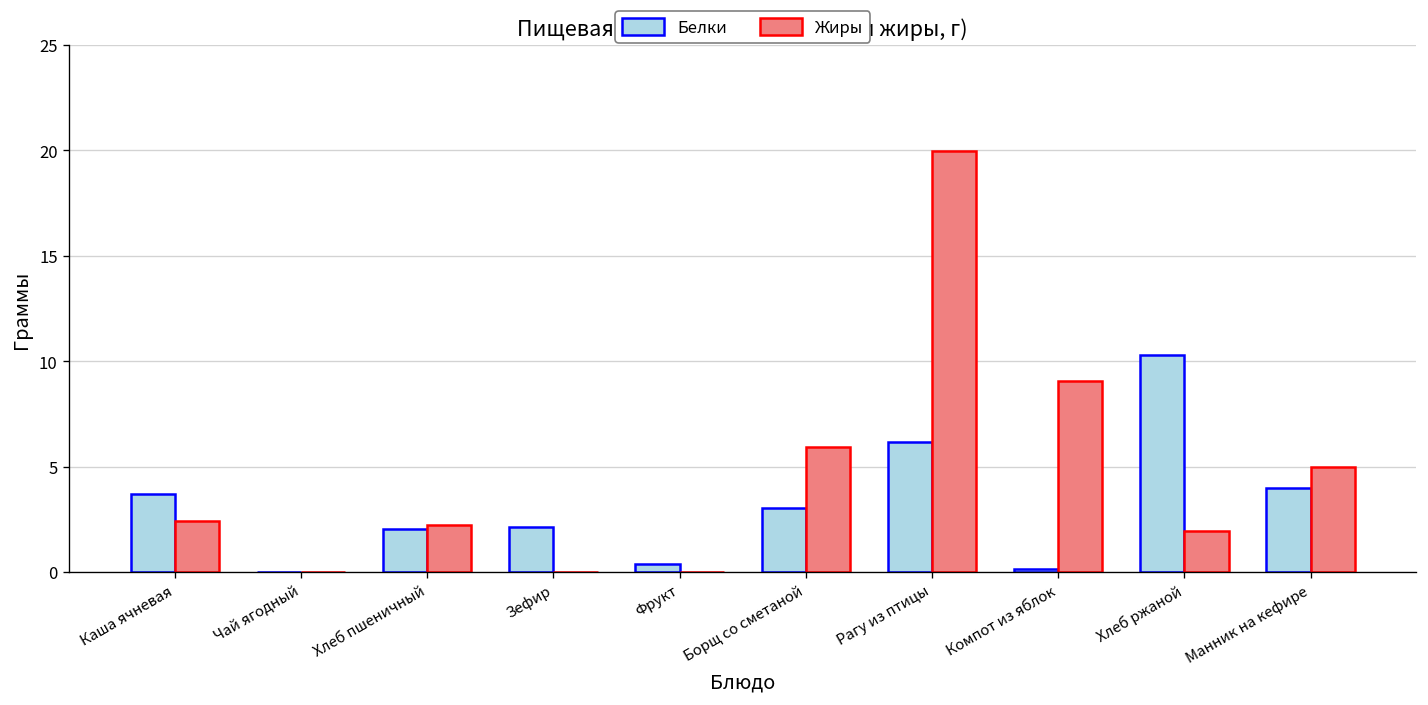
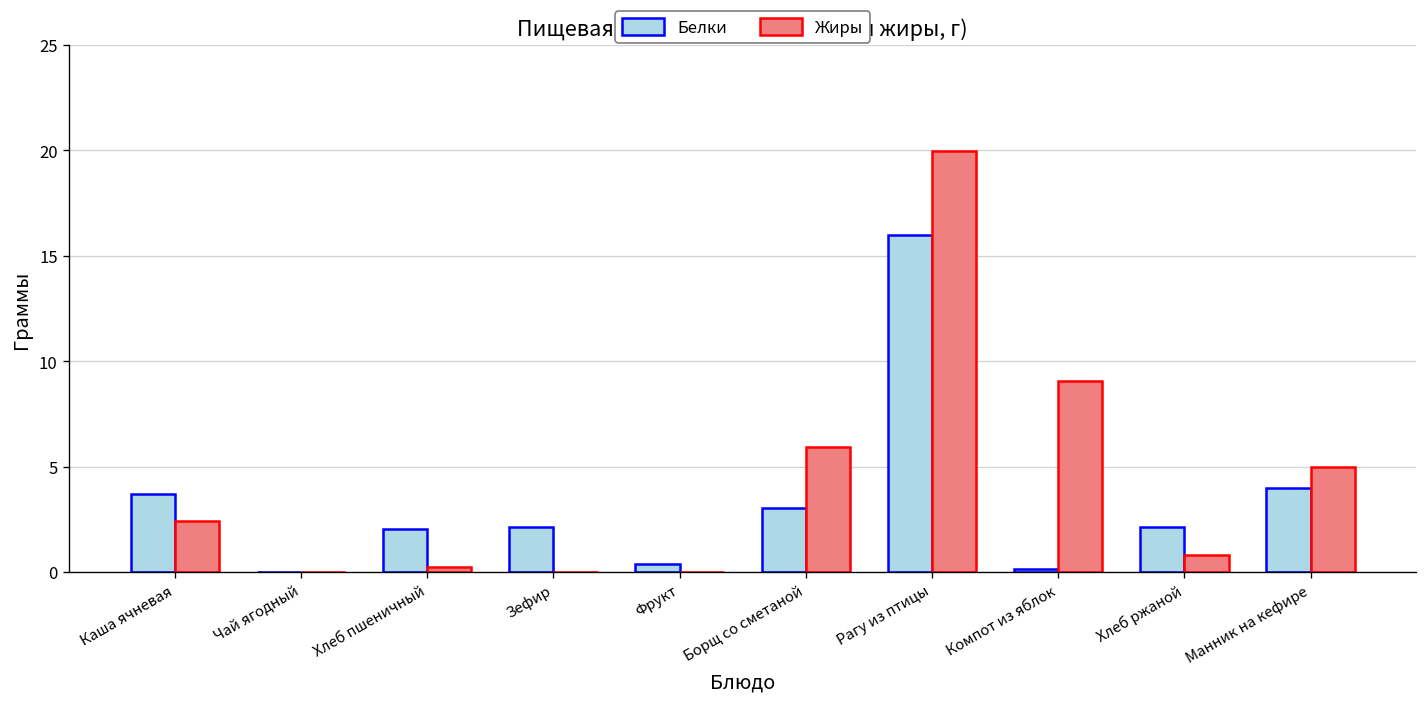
Жиры, Хлеб пшеничный: 2.3 -> 0.3
Белки, Рагу из птицы: 6.2 -> 16.0
Белки, Хлеб ржаной: 10.3 -> 2.1
Жиры, Хлеб ржаной: 2.0 -> 0.8
